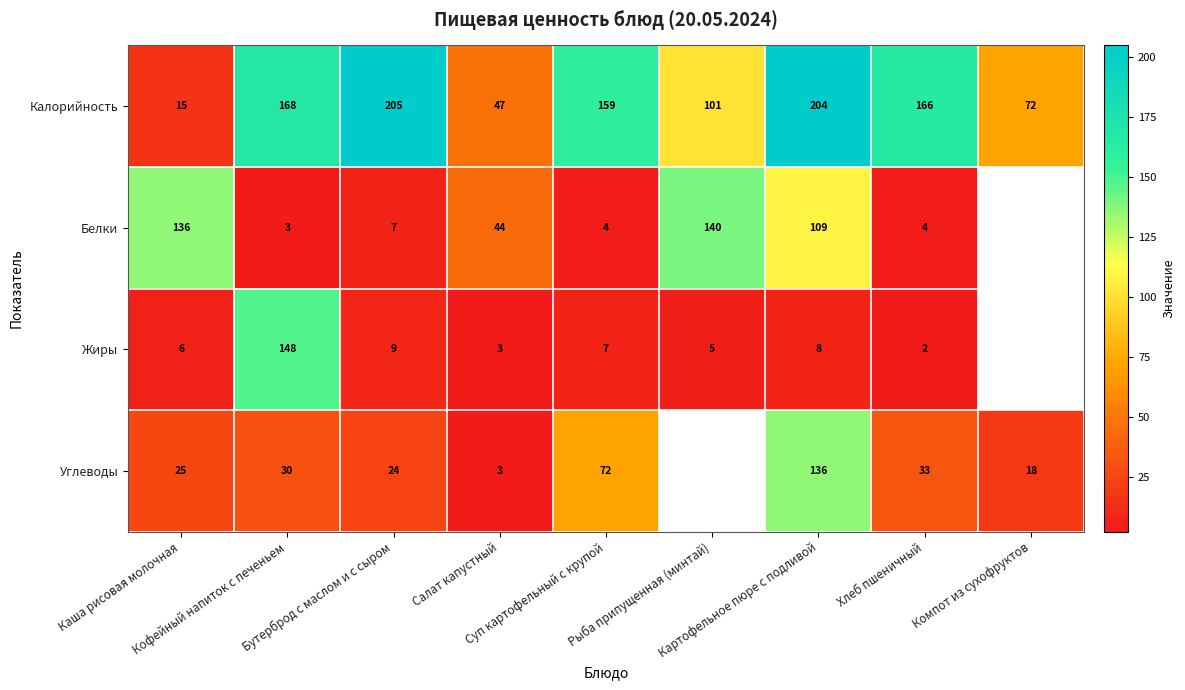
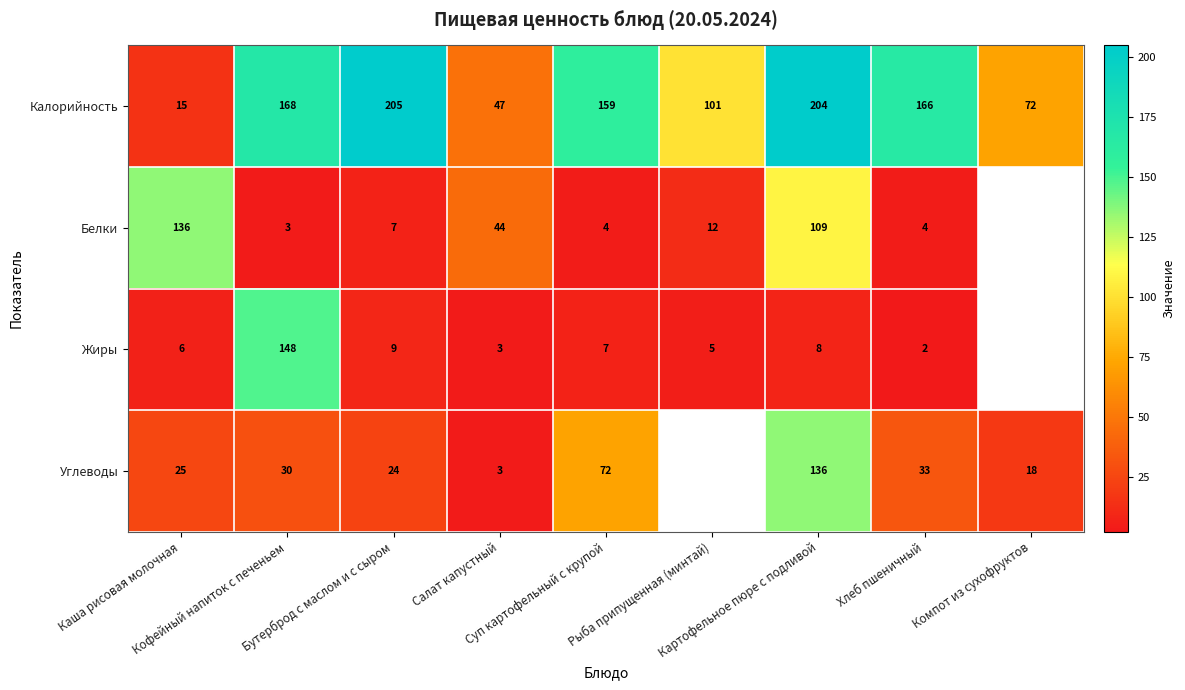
Белки, Рыба припущенная (минтай): 140 -> 12
